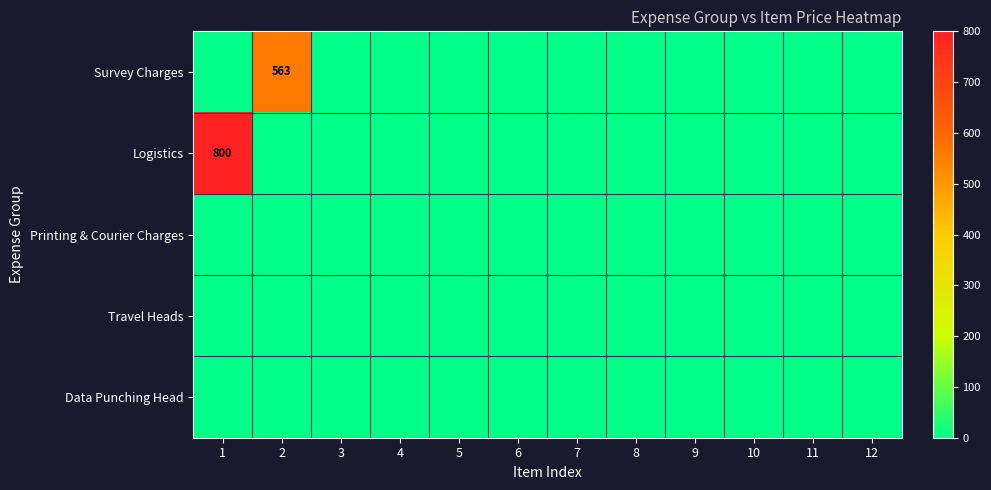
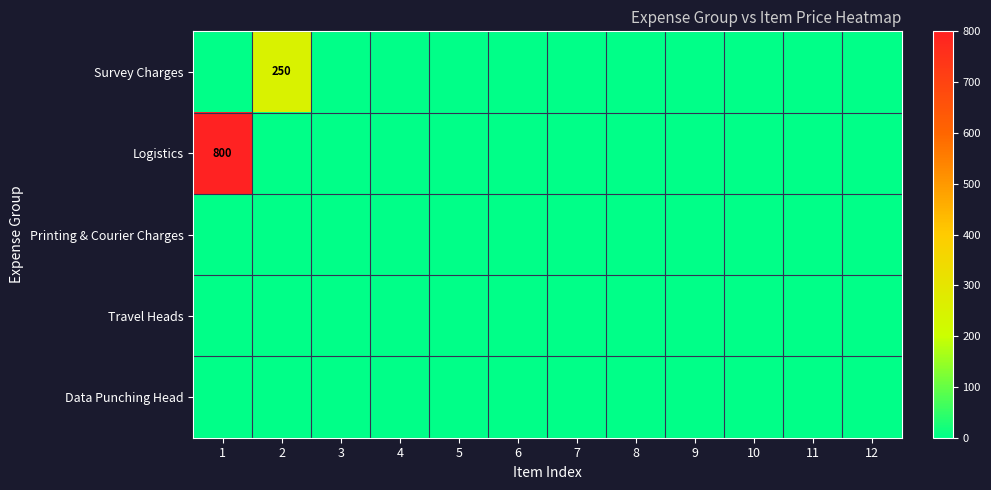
Survey Charges, 2: 563 -> 250
